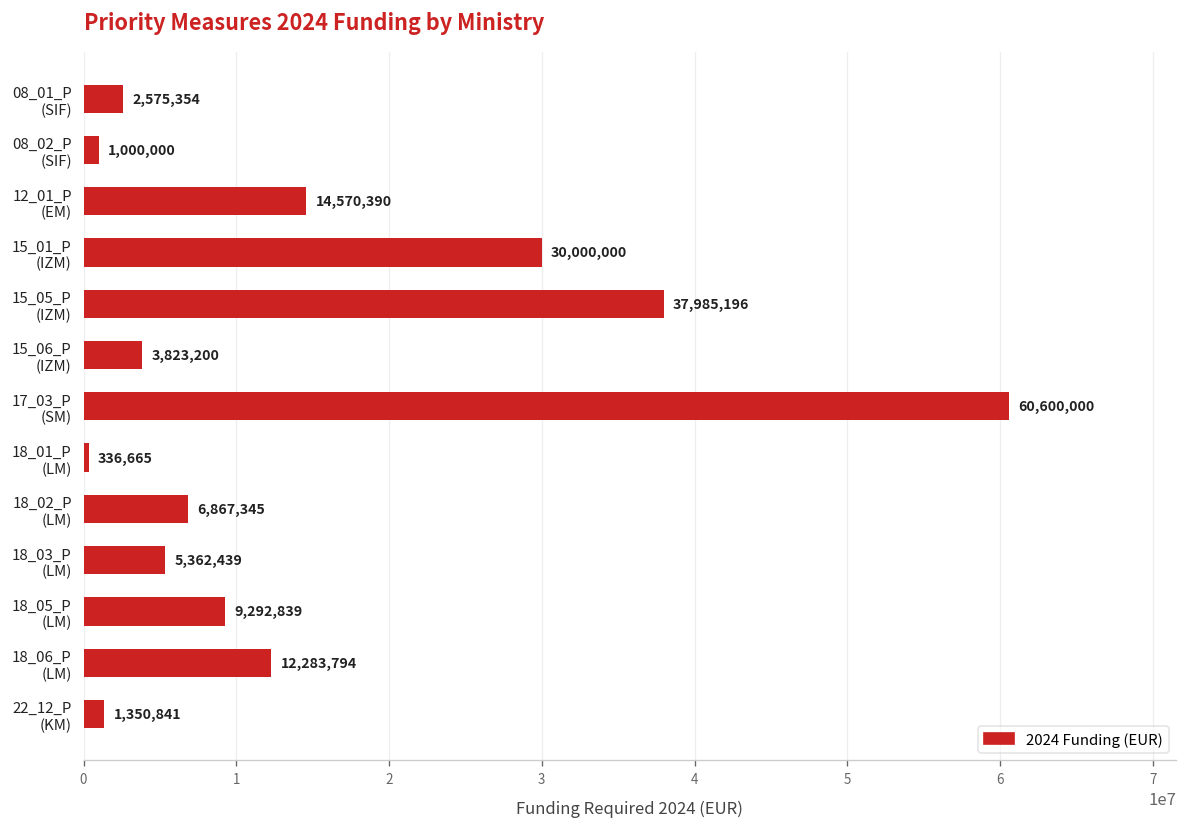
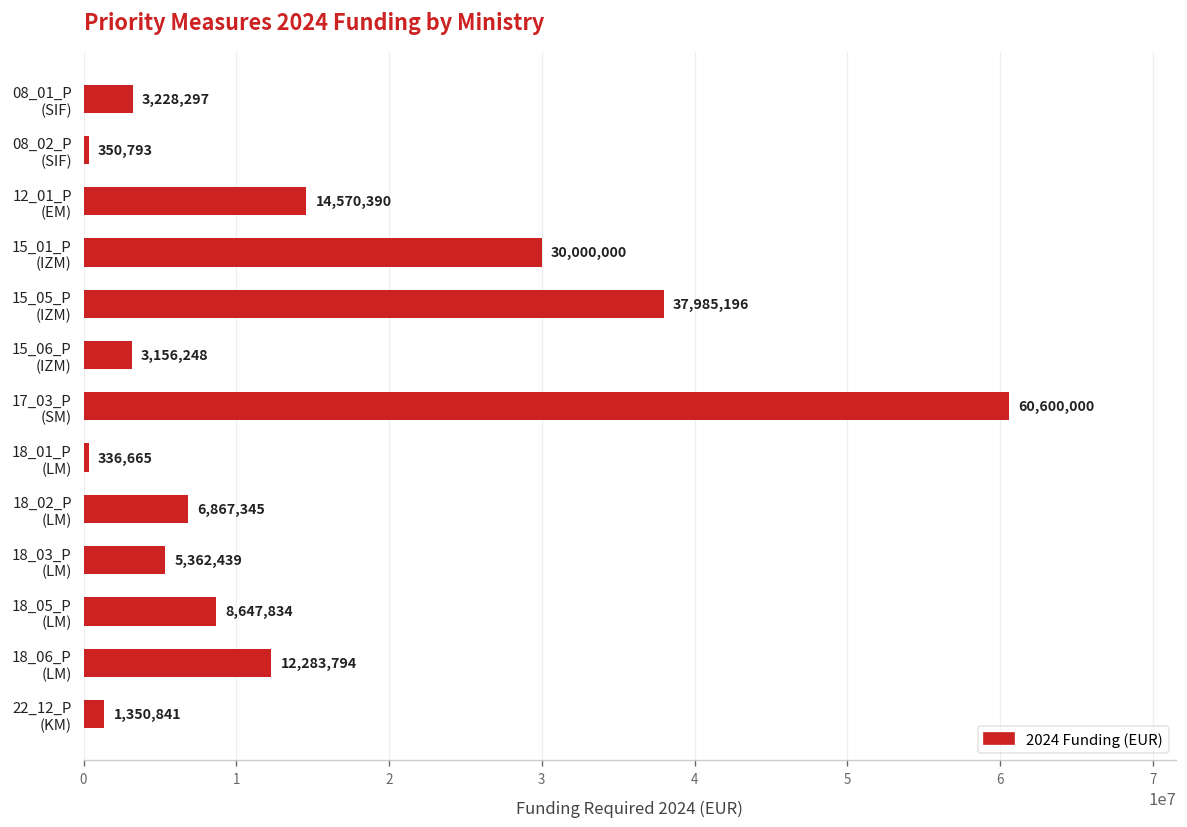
08_01_P (SIF): 2,575,354 -> 3,228,297
08_02_P (SIF): 1,000,000 -> 350,793
15_06_P (IZM): 3,823,200 -> 3,156,248
18_05_P (LM): 9,292,839 -> 8,647,834
